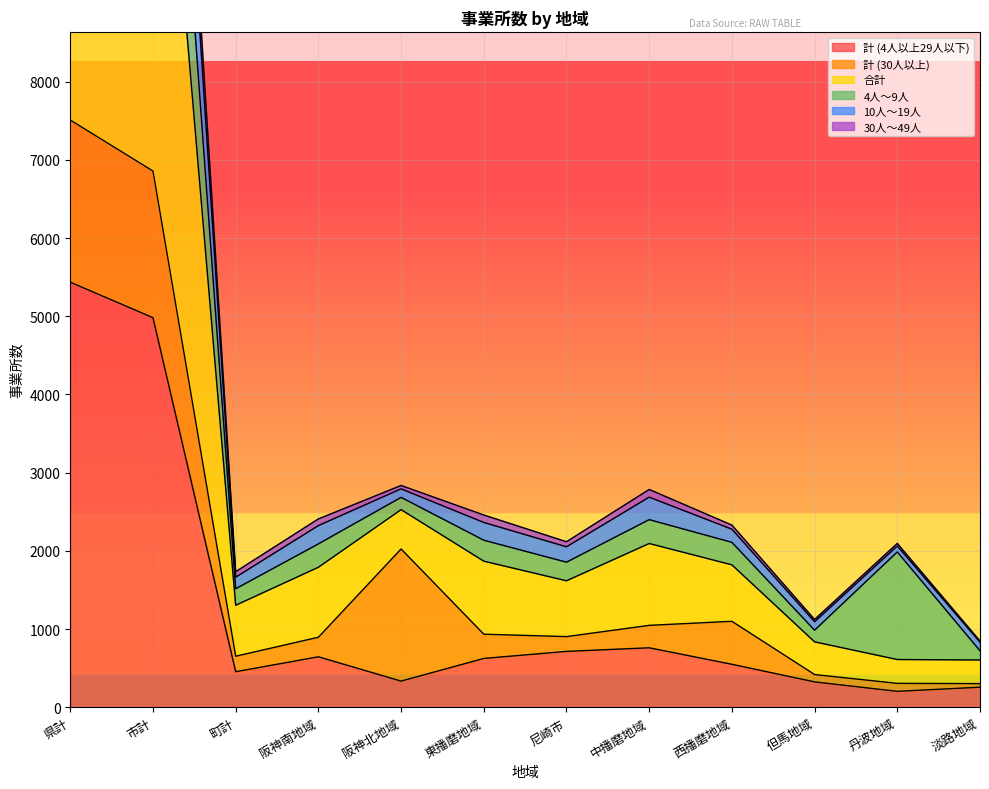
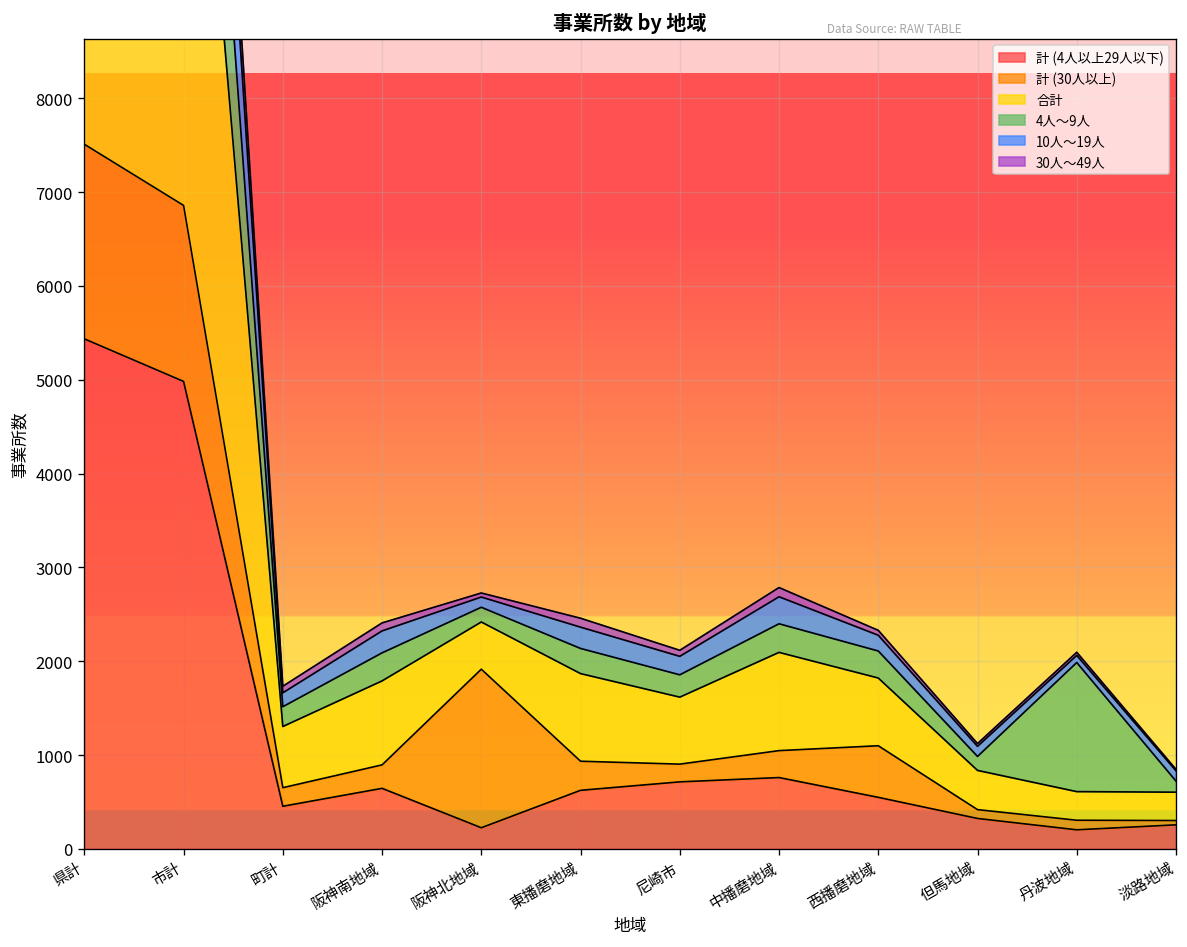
計 (4人以上29人以下), 阪神北地域: 300 -> 200
